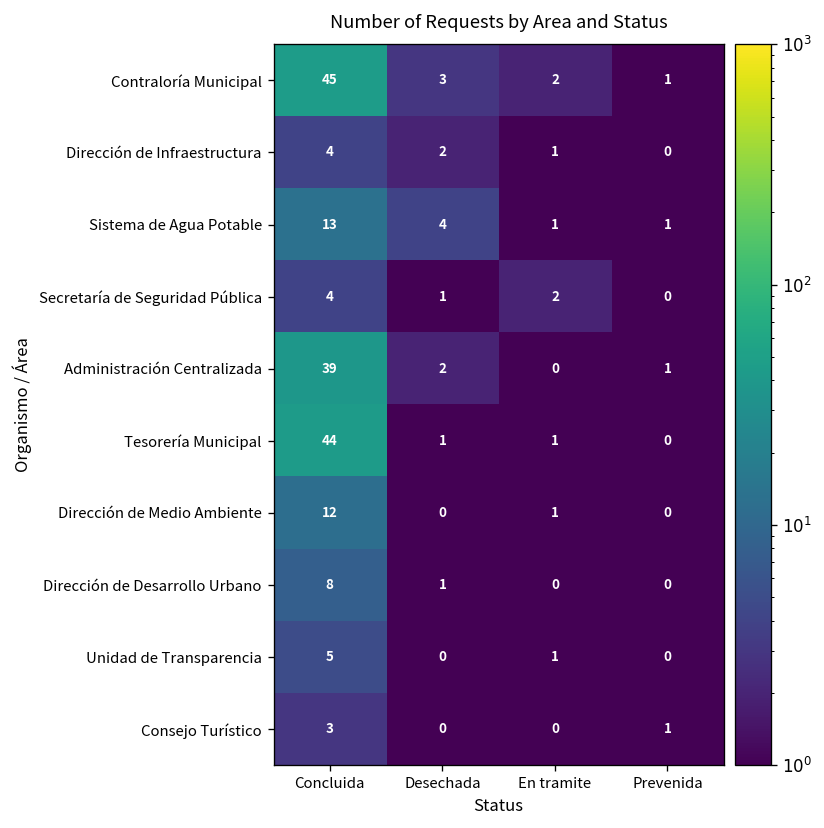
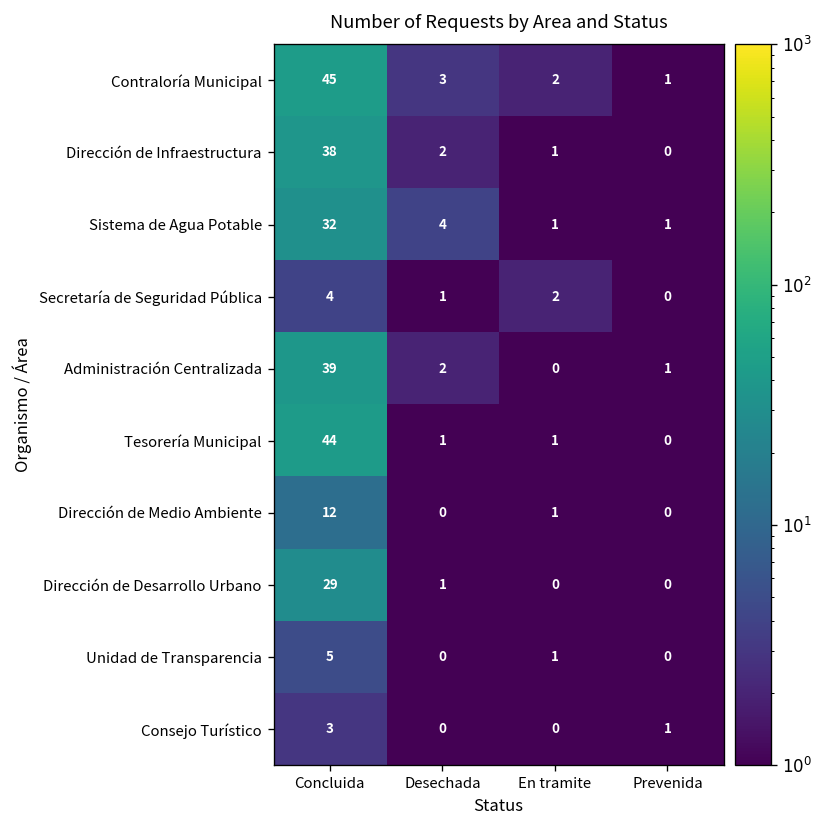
Dirección de Infraestructura, Concluida: 4 -> 38
Sistema de Agua Potable, Concluida: 13 -> 32
Dirección de Desarrollo Urbano, Concluida: 8 -> 29
